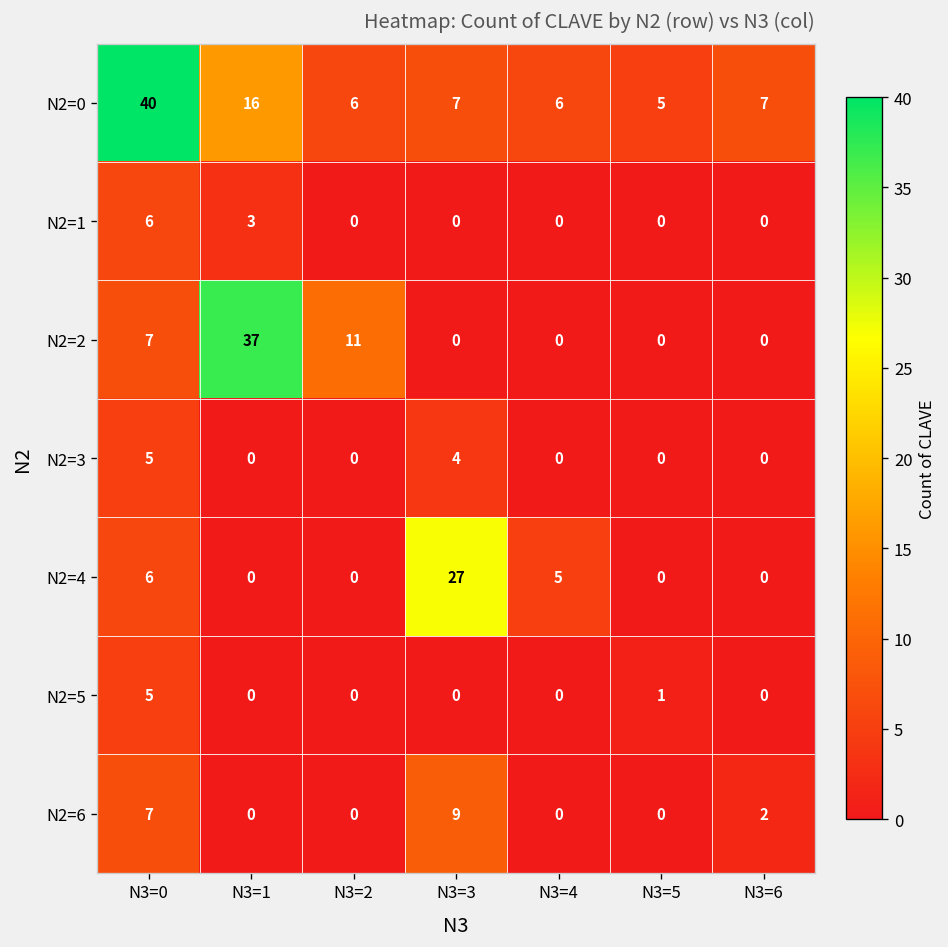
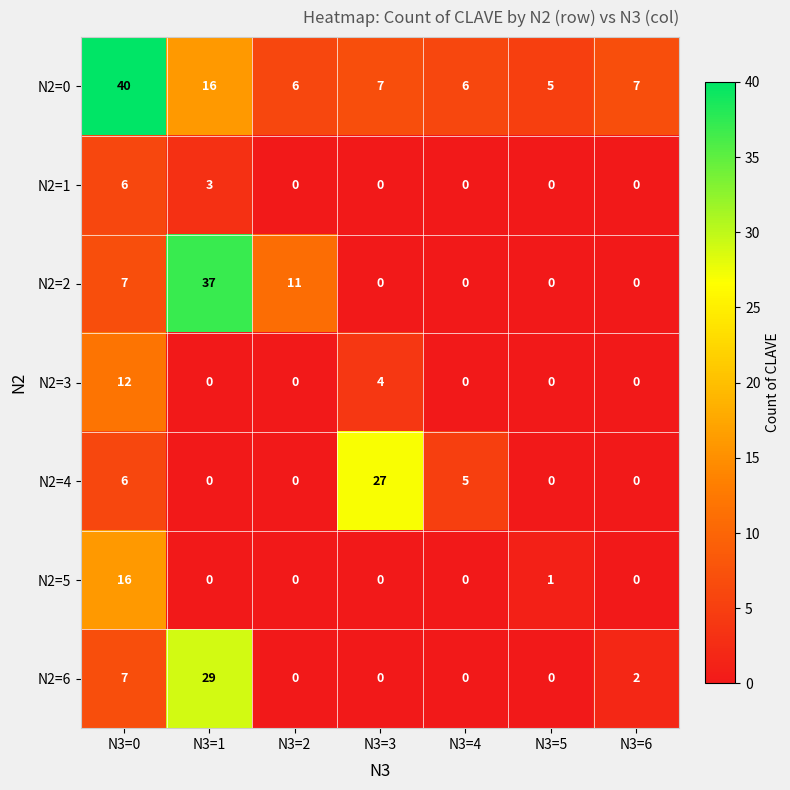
N2=3, N3=0: 5 -> 12
N2=5, N3=0: 5 -> 16
N2=6, N3=1: 0 -> 29
N2=6, N3=3: 9 -> 0
